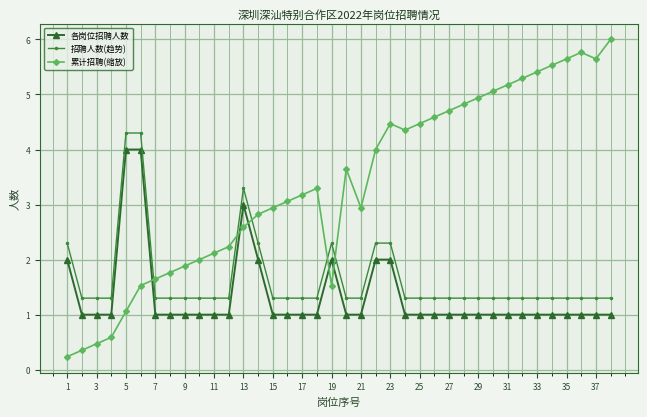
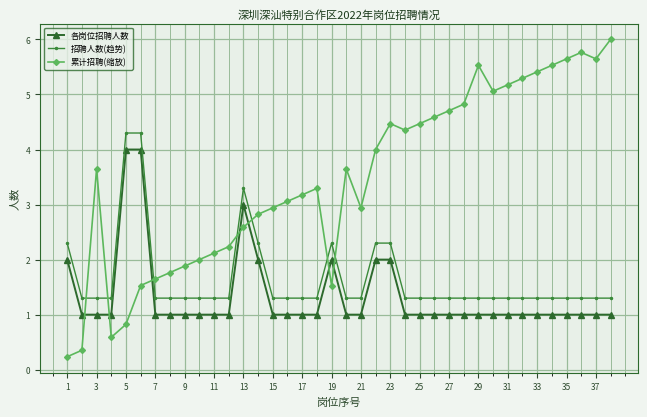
累计招聘(缩放), 3: 0.5 -> 3.6
累计招聘(缩放), 5: 1.1 -> 0.8
累计招聘(缩放), 29: 4.9 -> 5.5
